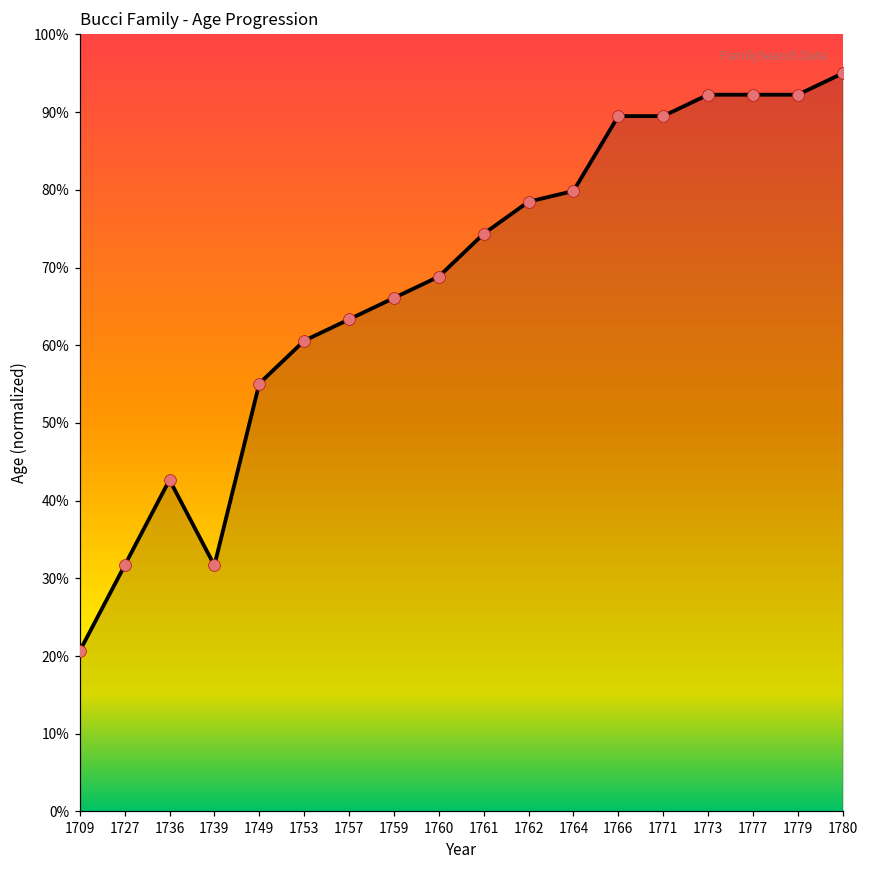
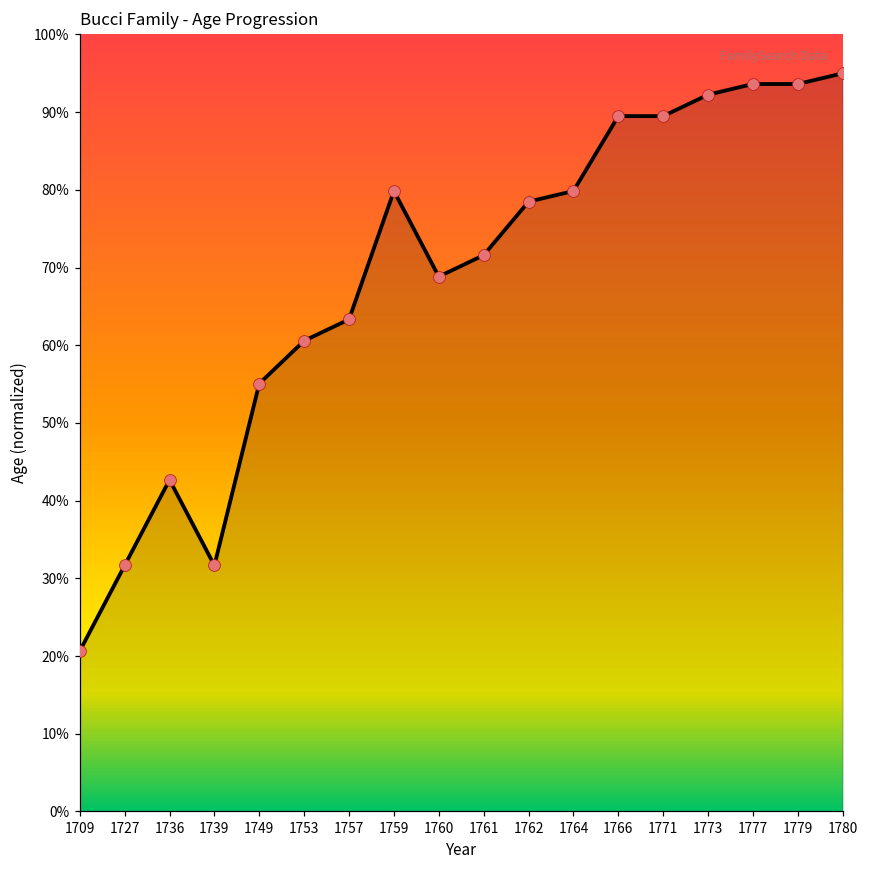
1759: 66% -> 80%
1761: 74% -> 72%
1777: 92% -> 94%
1779: 92% -> 94%
